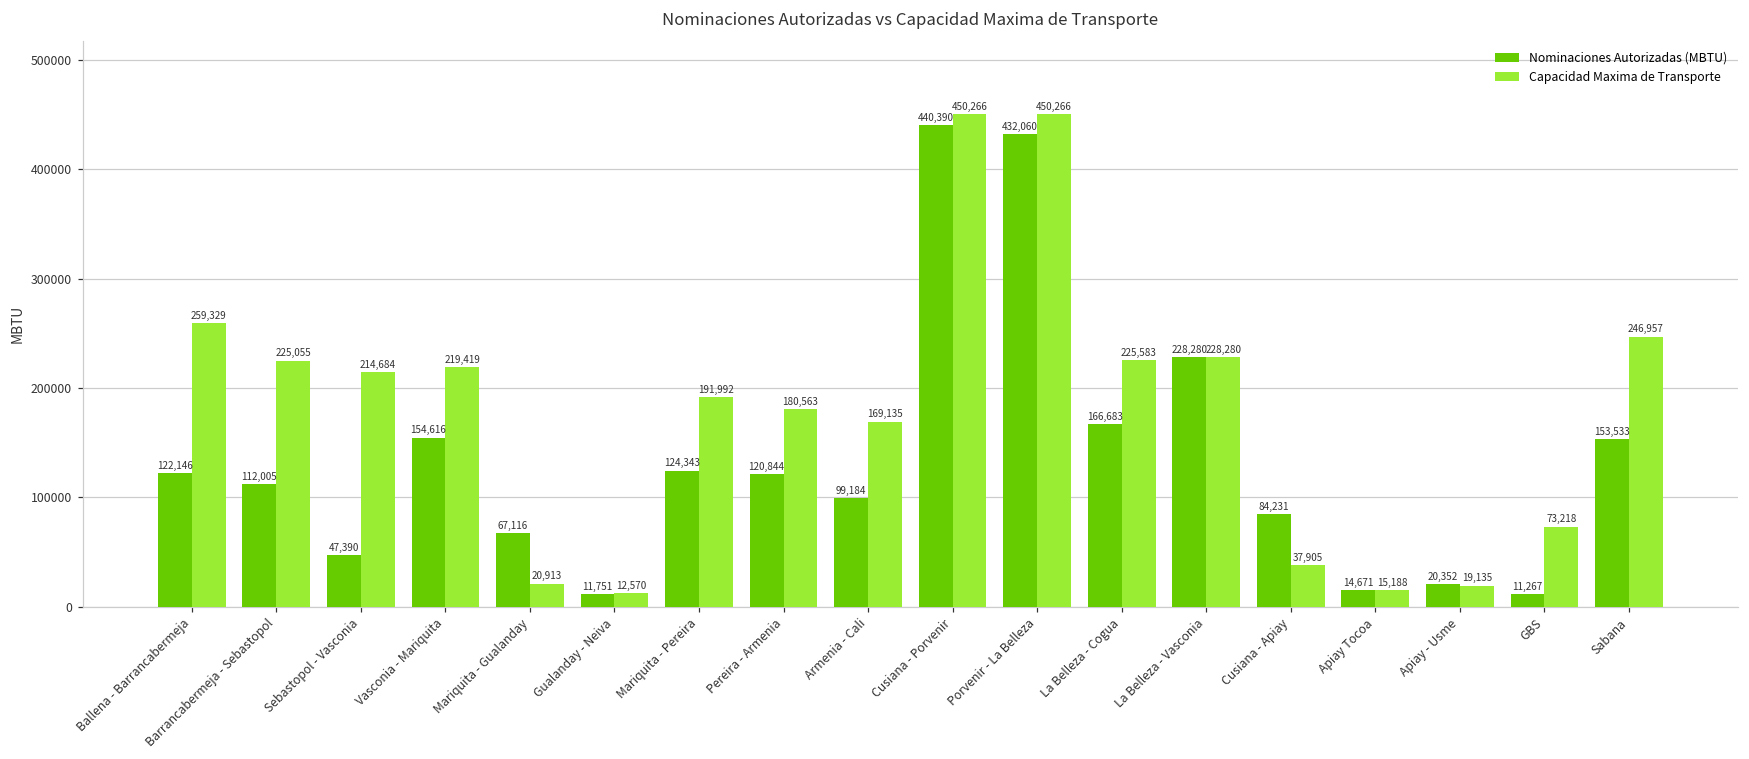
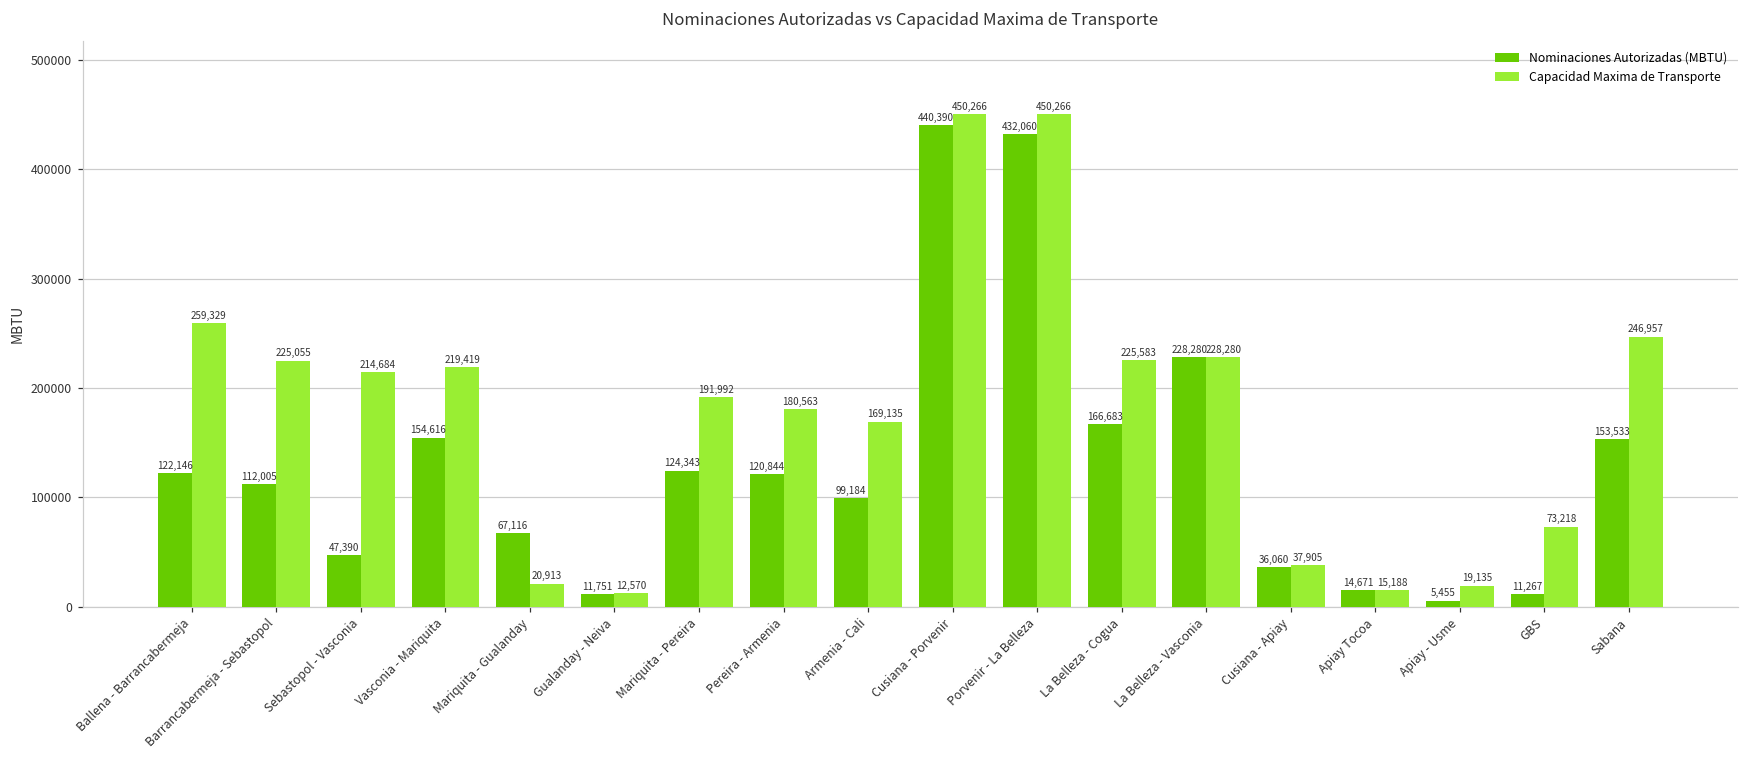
Nominaciones Autorizadas (MBTU), Cusiana - Apiay: 84,231 -> 36,060
Nominaciones Autorizadas (MBTU), Apiay - Usme: 20,352 -> 5,455
